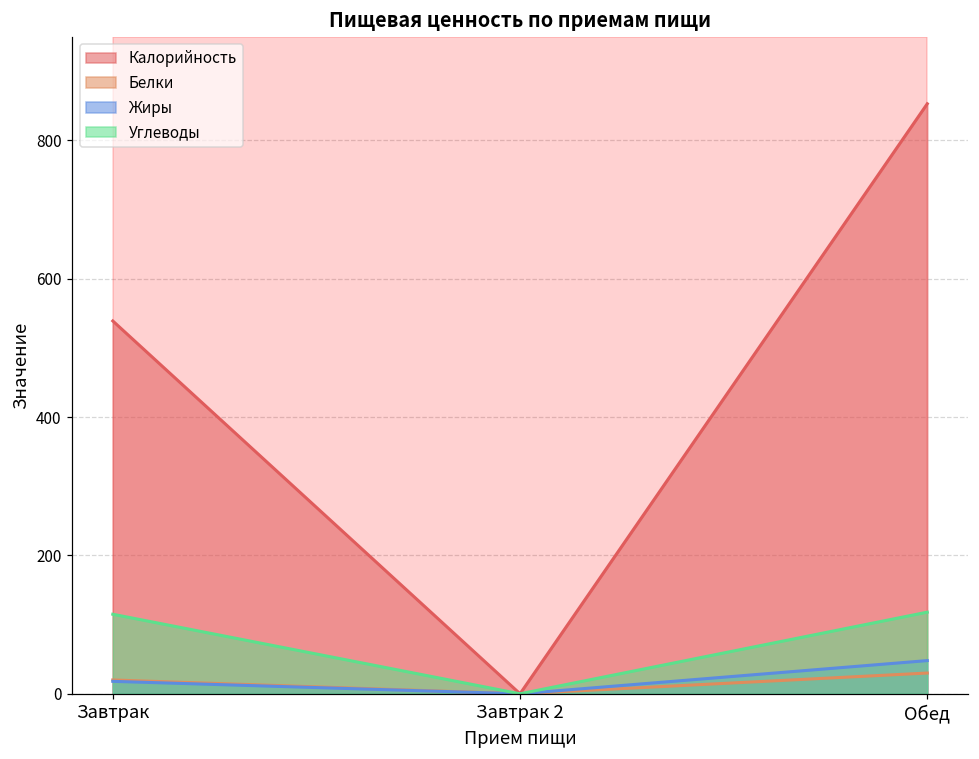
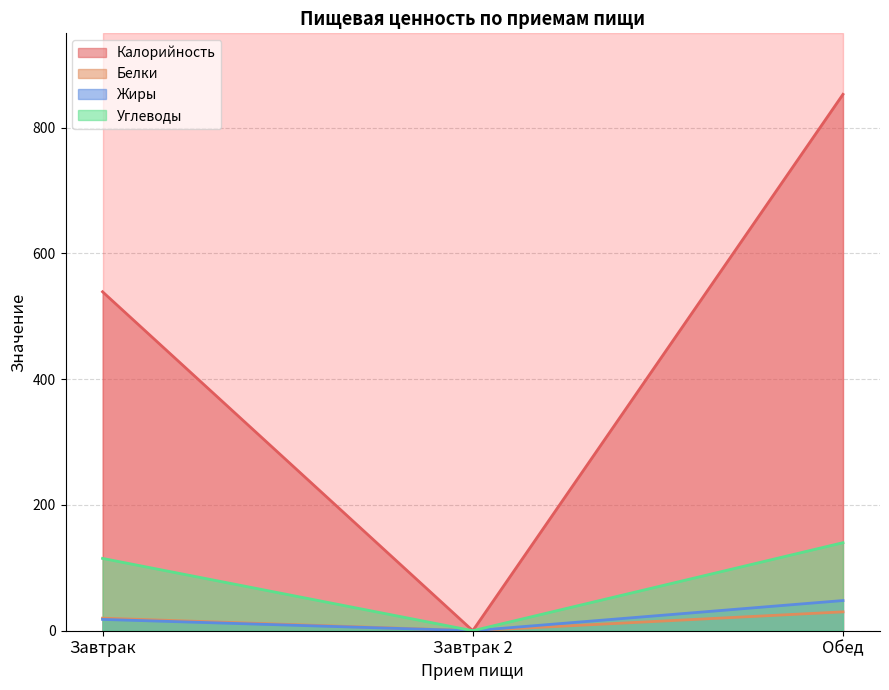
Углеводы, Обед: 120 -> 140
